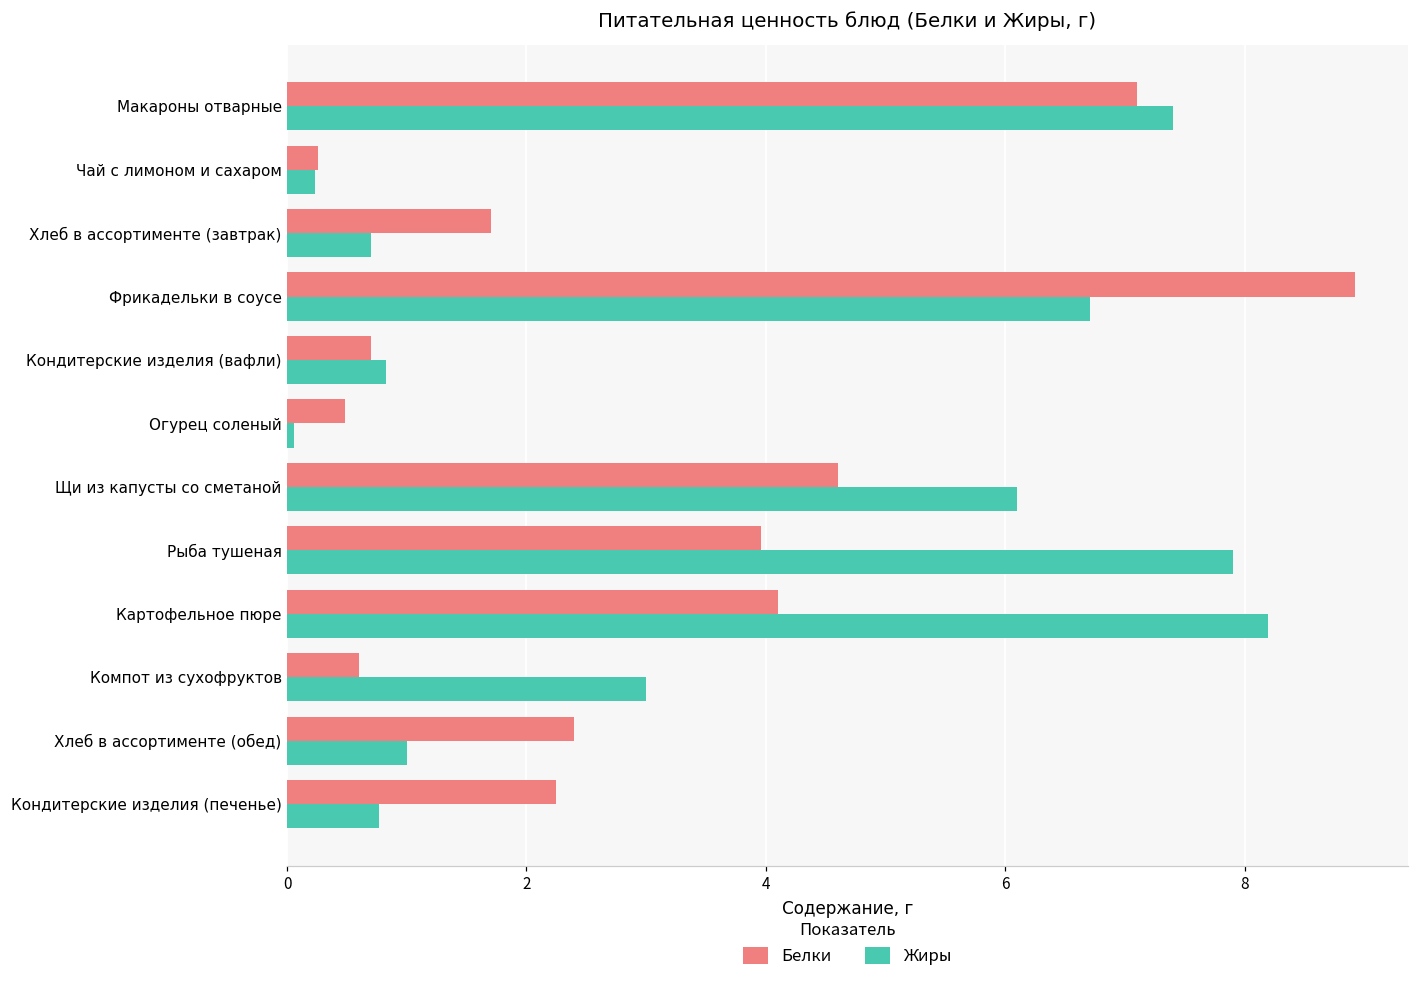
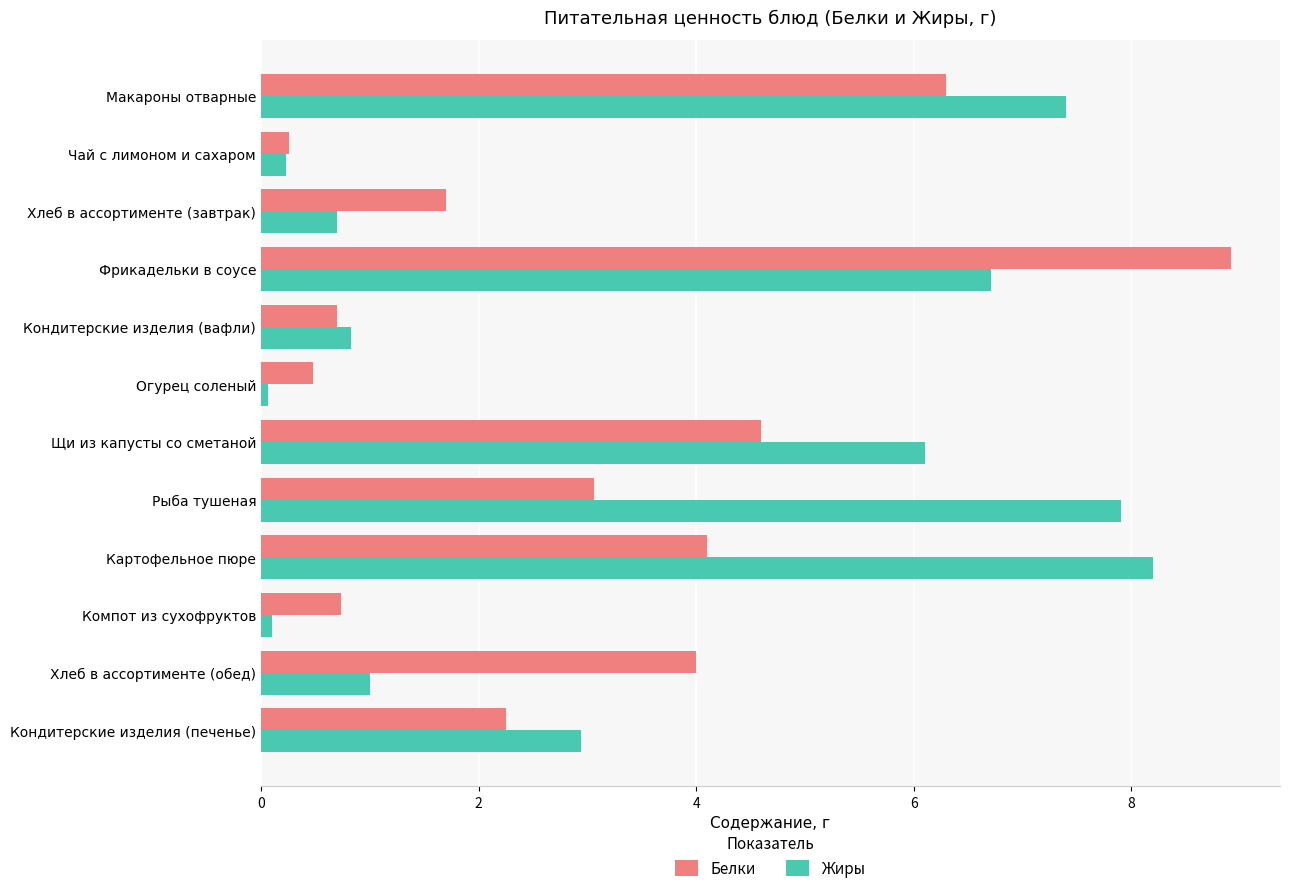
Белки, Макароны отварные: 7.1 -> 6.3
Белки, Рыба тушеная: 3.96 -> 3.06
Белки, Компот из сухофруктов: 0.60 -> 0.74
Жиры, Компот из сухофруктов: 3.0 -> 0.1
Белки, Хлеб в ассортименте (обед): 2.4 -> 4.0
Жиры, Кондитерские изделия (печенье): 0.77 -> 2.94
